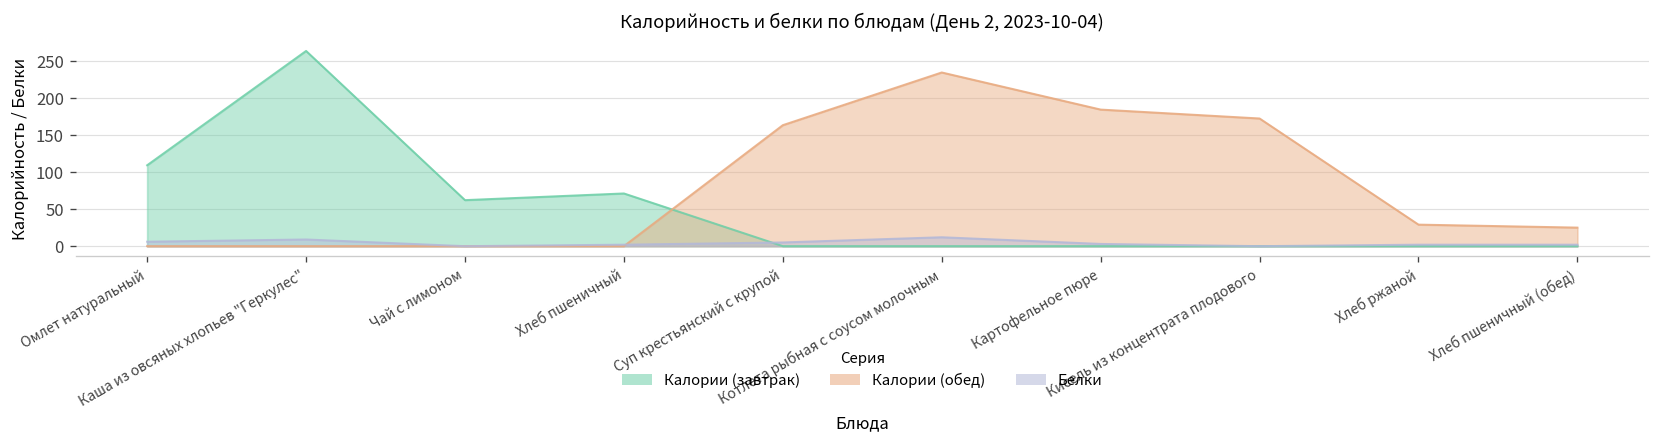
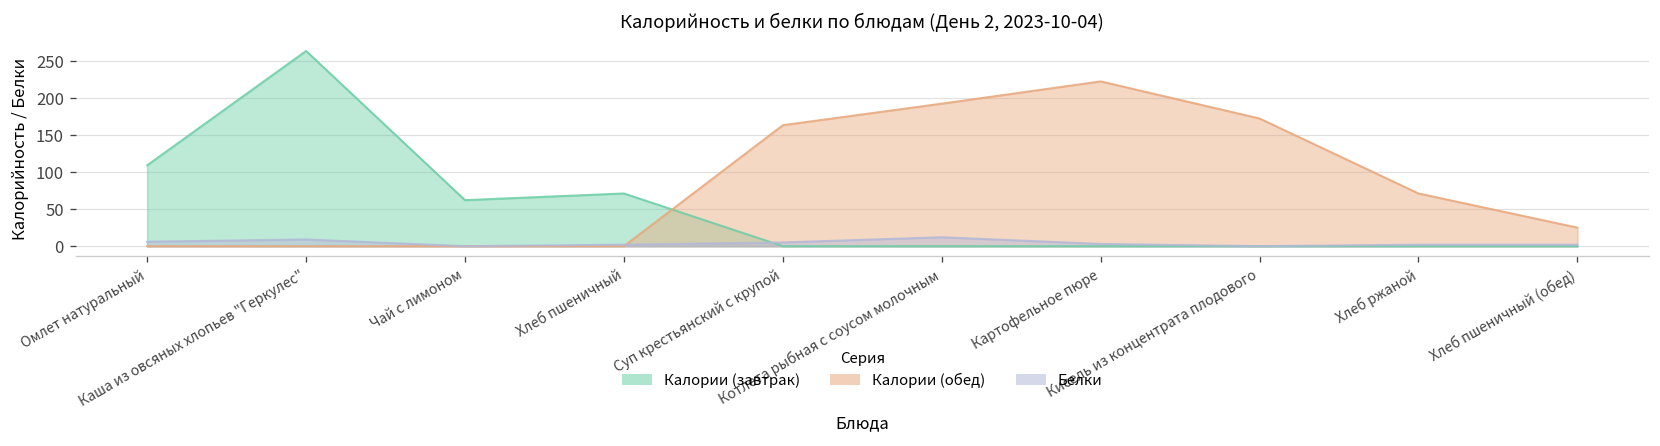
Калории (обед), Котлета рыбная с соусом молочным: 230 -> 190
Калории (обед), Картофельное пюре: 180 -> 220
Калории (обед), Хлеб ржаной: 30 -> 70
